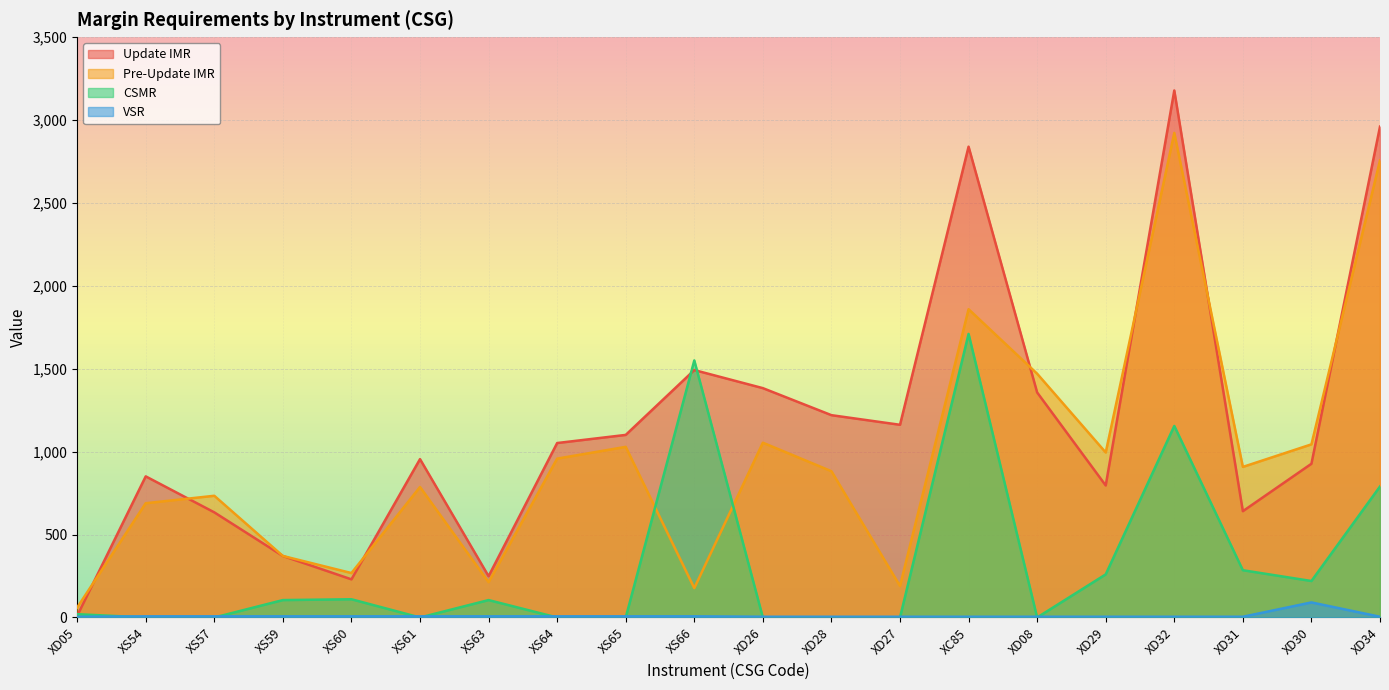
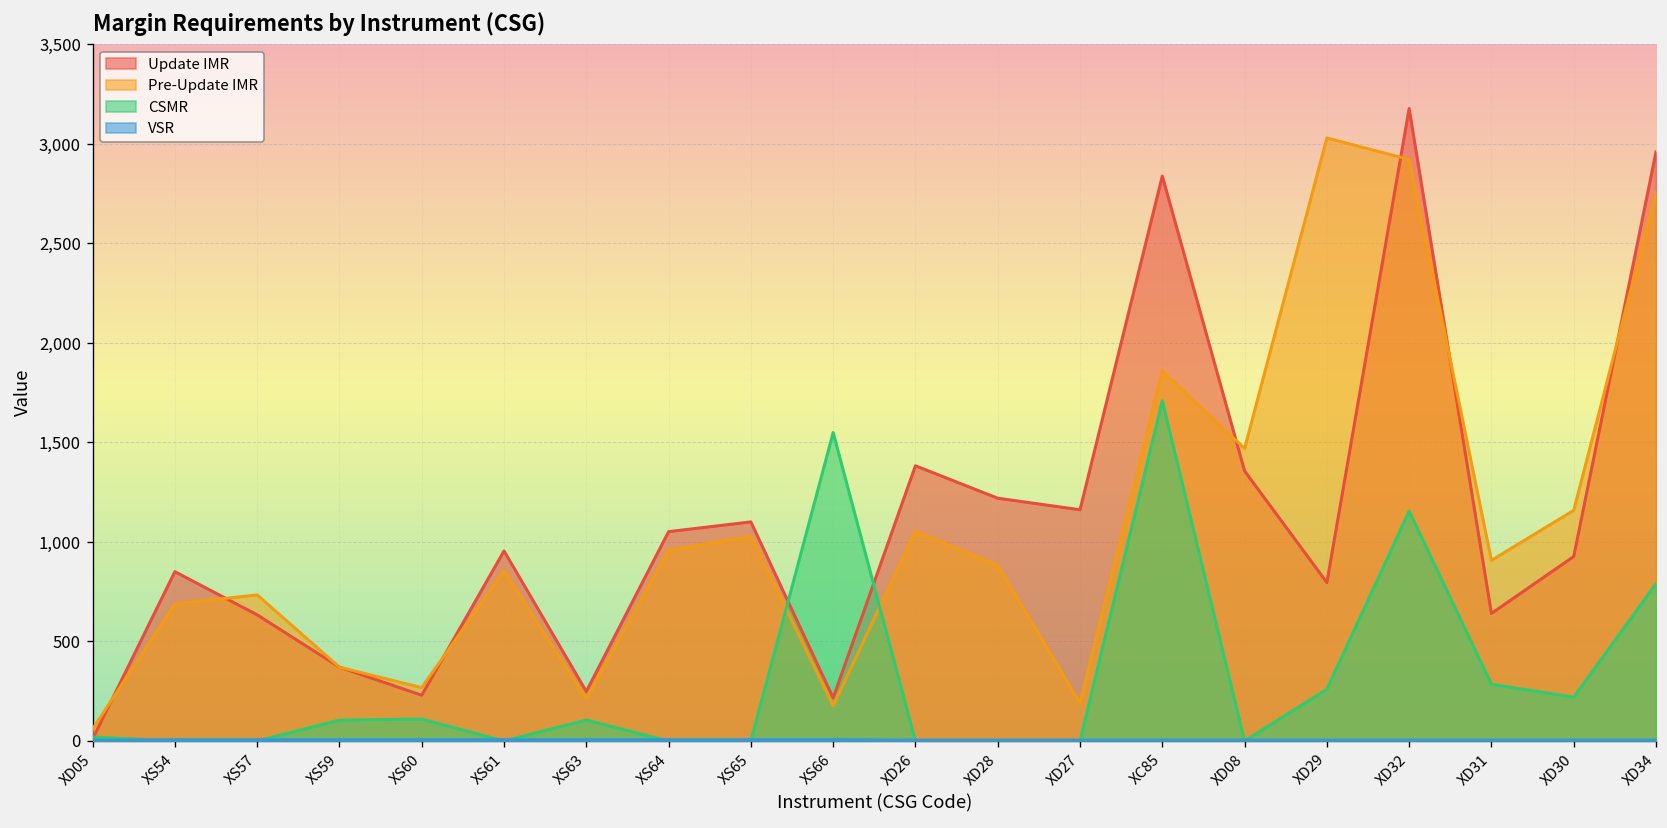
Pre-Update IMR, XS61: 790 -> 860
Update IMR, XS66: 1,490 -> 220
Pre-Update IMR, XD29: 1,000 -> 3,030
Pre-Update IMR, XD30: 1,040 -> 1,160
VSR, XD30: 90 -> 0
